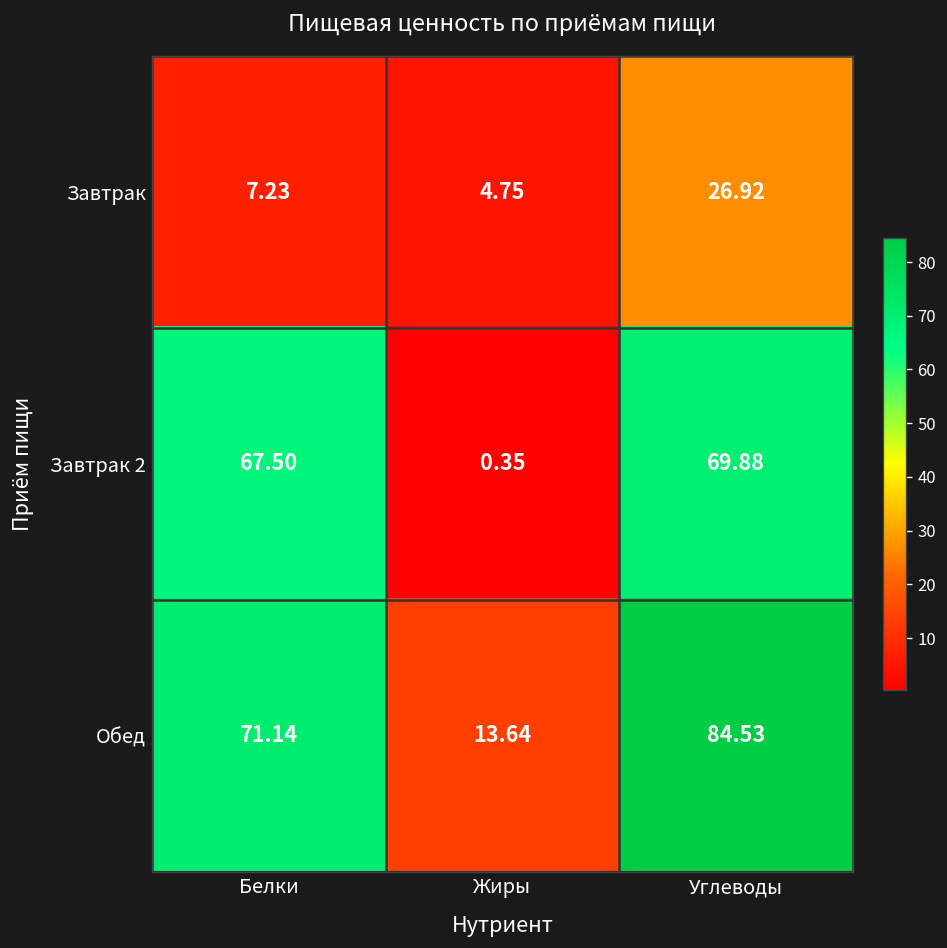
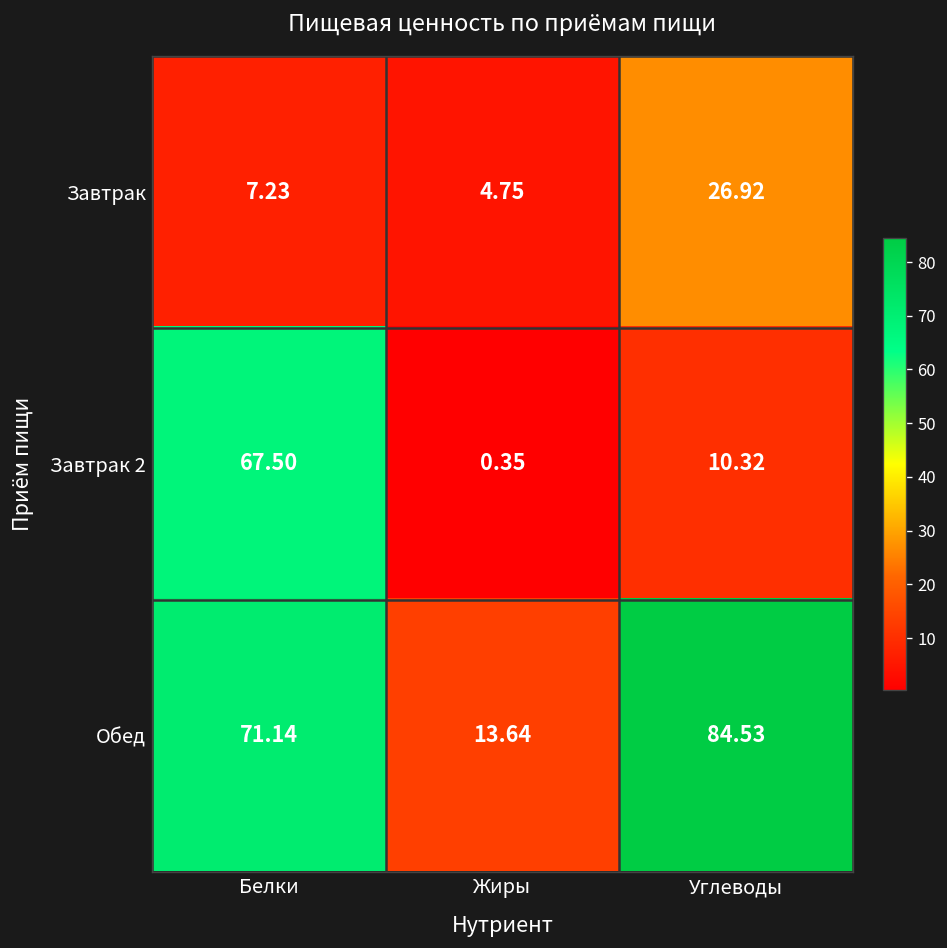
Завтрак 2, Углеводы: 69.88 -> 10.32
